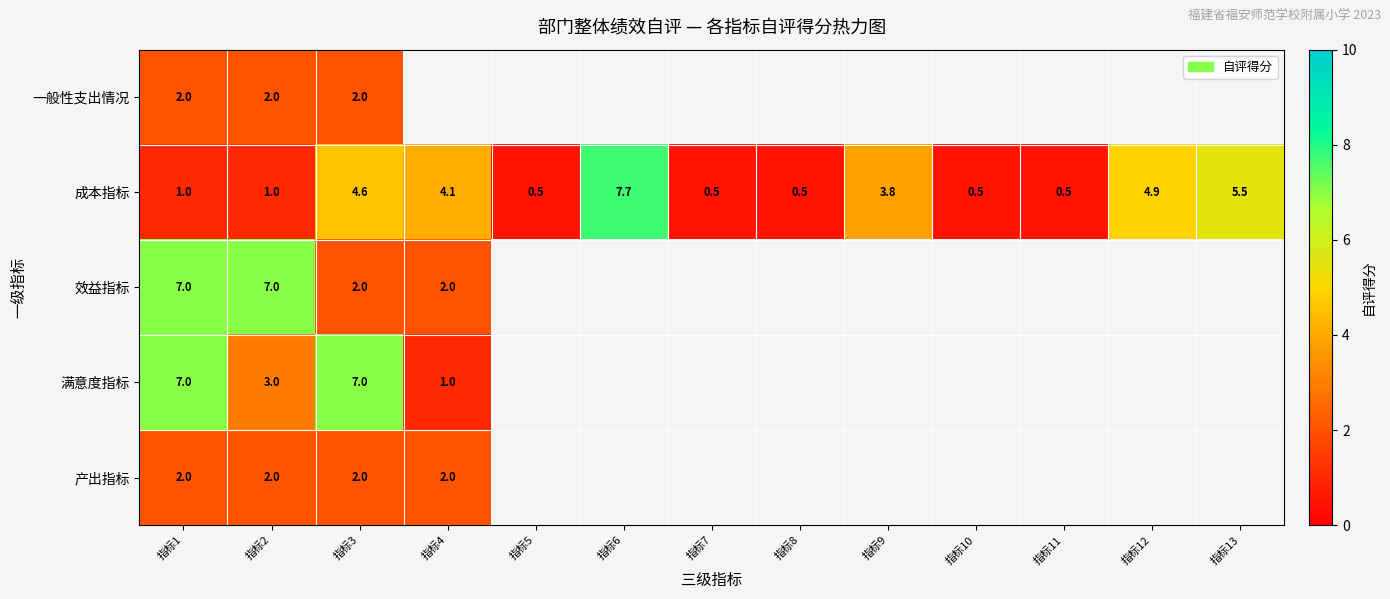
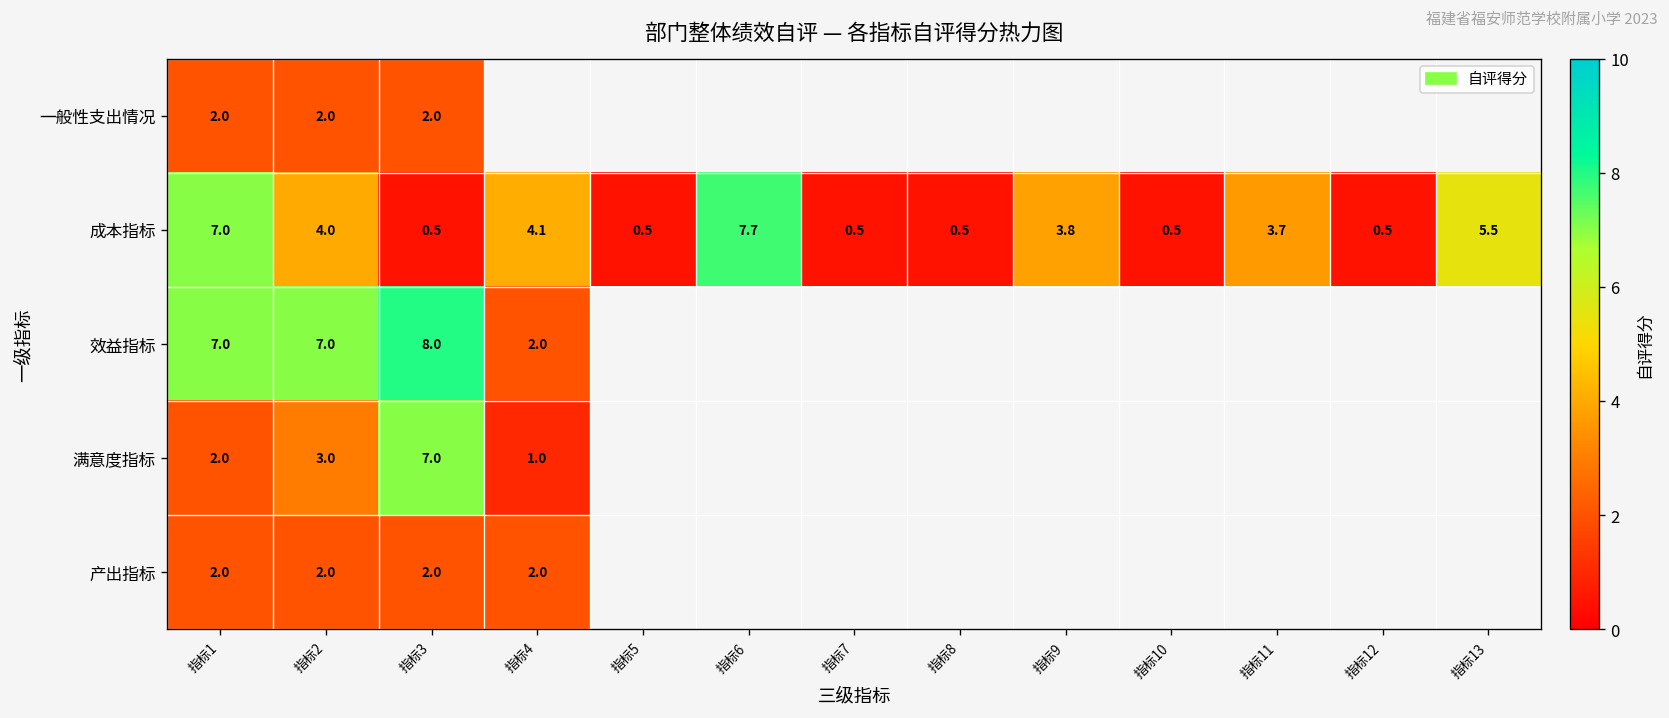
成本指标, 指标1: 1.0 -> 7.0
成本指标, 指标2: 1.0 -> 4.0
成本指标, 指标3: 4.6 -> 0.5
成本指标, 指标11: 0.5 -> 3.7
成本指标, 指标12: 4.9 -> 0.5
效益指标, 指标3: 2.0 -> 8.0
满意度指标, 指标1: 7.0 -> 2.0
